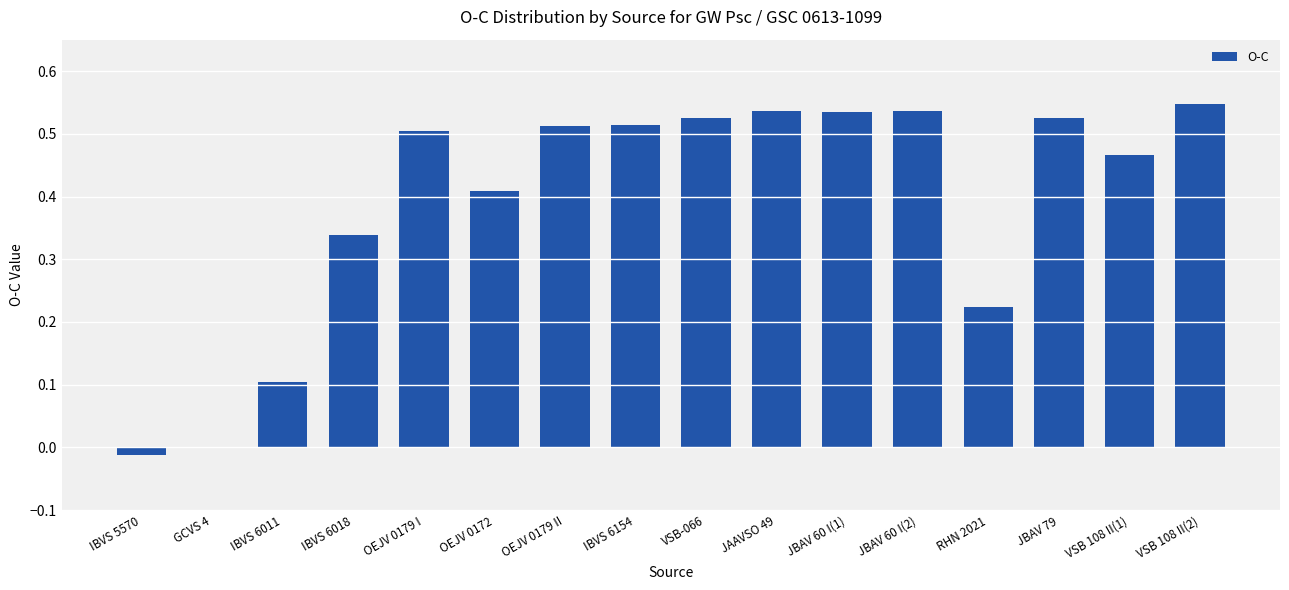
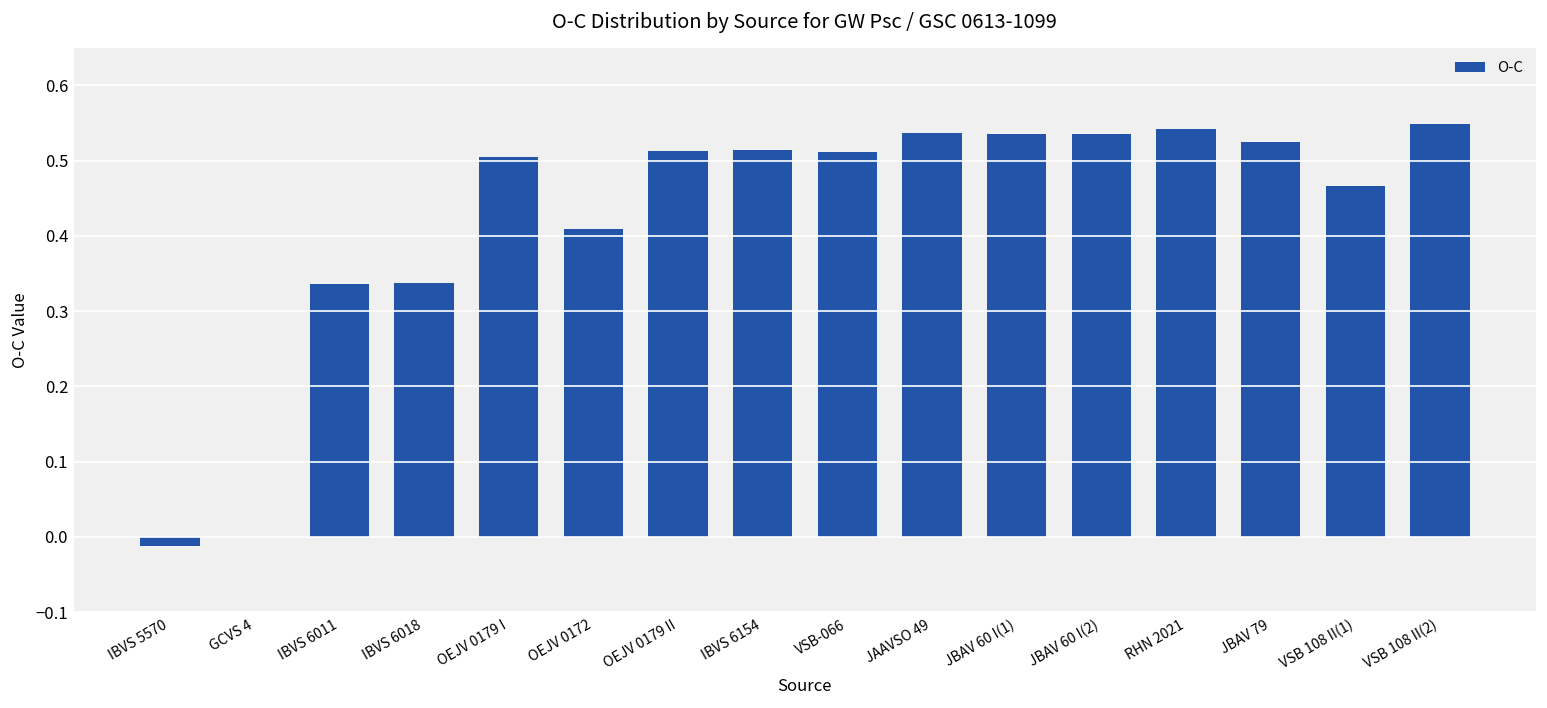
IBVS 6011: 0.10 -> 0.34
VSB-066: 0.53 -> 0.51
RHN 2021: 0.22 -> 0.54
